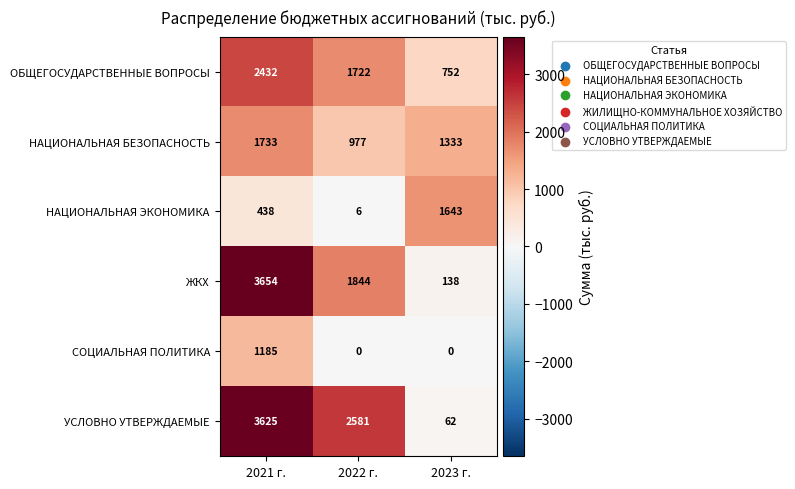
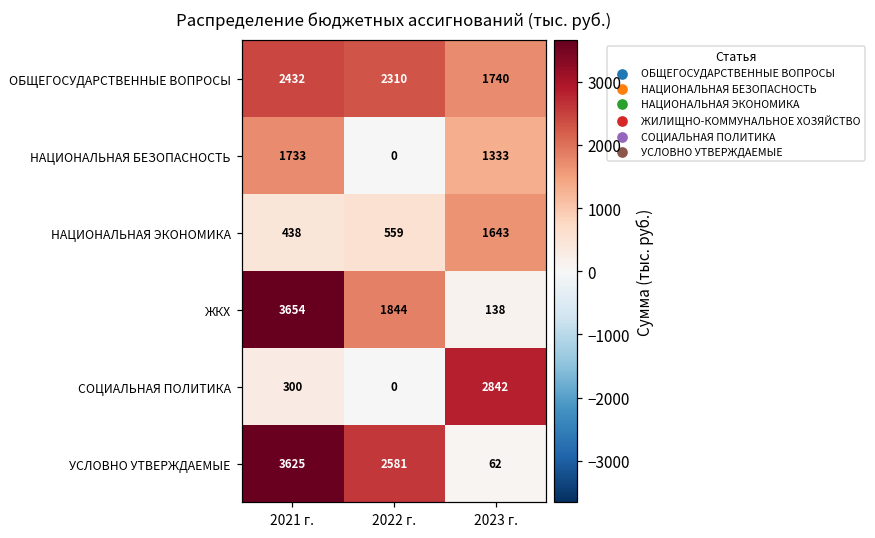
ОБЩЕГОСУДАРСТВЕННЫЕ ВОПРОСЫ, 2022 г.: 1722 -> 2310
ОБЩЕГОСУДАРСТВЕННЫЕ ВОПРОСЫ, 2023 г.: 752 -> 1740
НАЦИОНАЛЬНАЯ БЕЗОПАСНОСТЬ, 2022 г.: 977 -> 0
НАЦИОНАЛЬНАЯ ЭКОНОМИКА, 2022 г.: 6 -> 559
СОЦИАЛЬНАЯ ПОЛИТИКА, 2021 г.: 1185 -> 300
СОЦИАЛЬНАЯ ПОЛИТИКА, 2023 г.: 0 -> 2842
